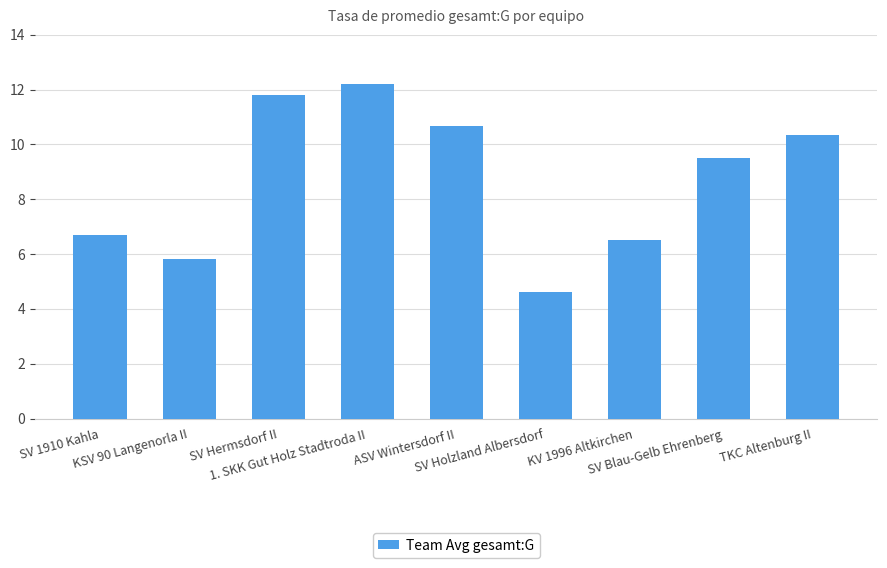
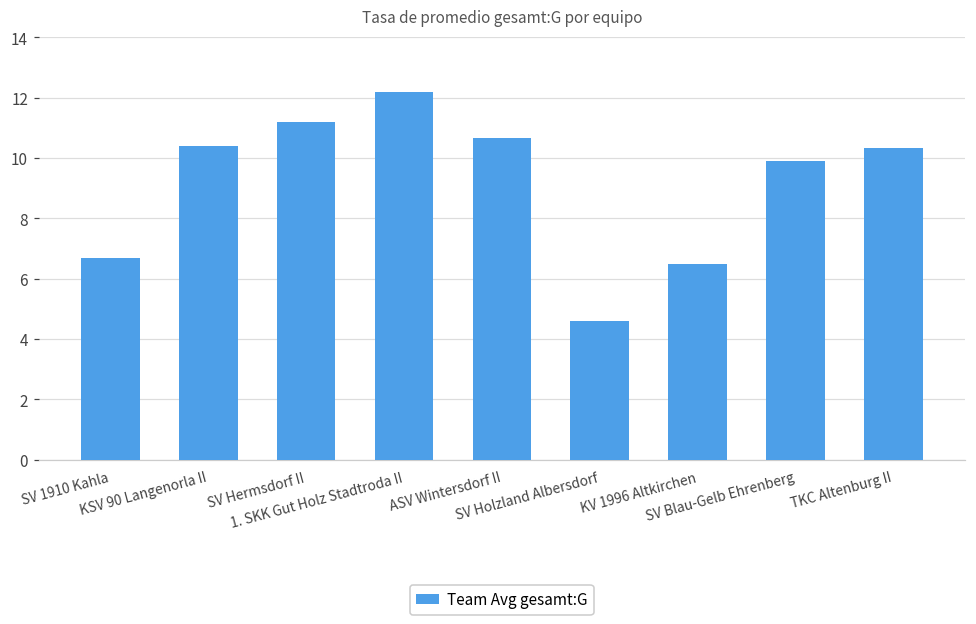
KSV 90 Langenorla II: 5.8 -> 10.4
SV Hermsdorf II: 11.8 -> 11.2
SV Blau-Gelb Ehrenberg: 9.5 -> 9.9
